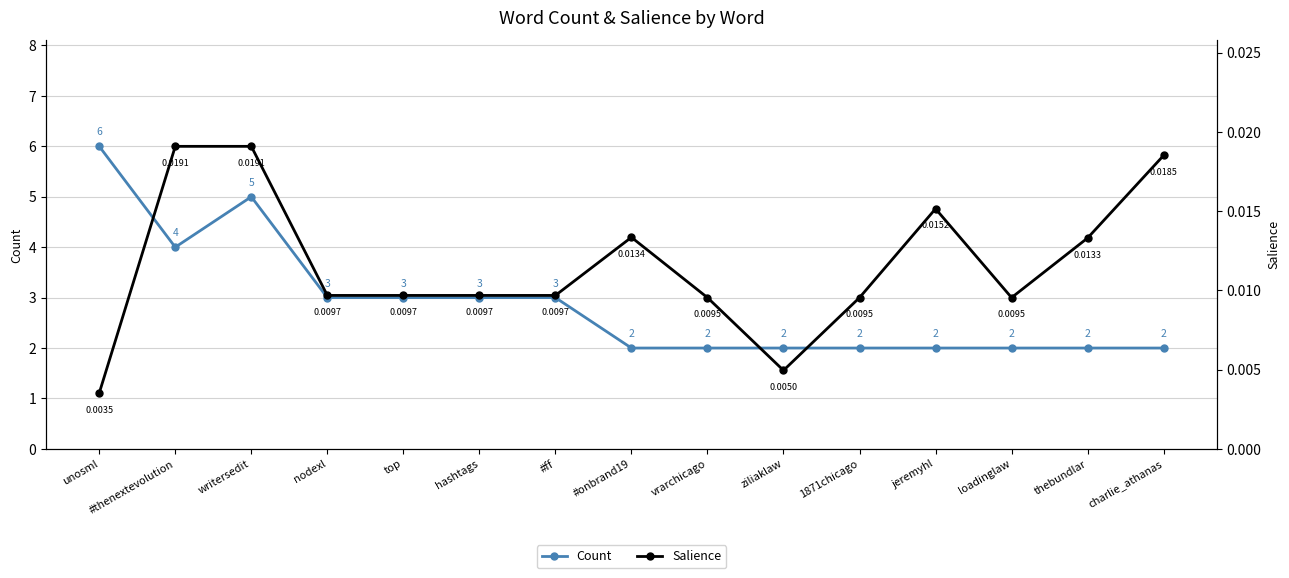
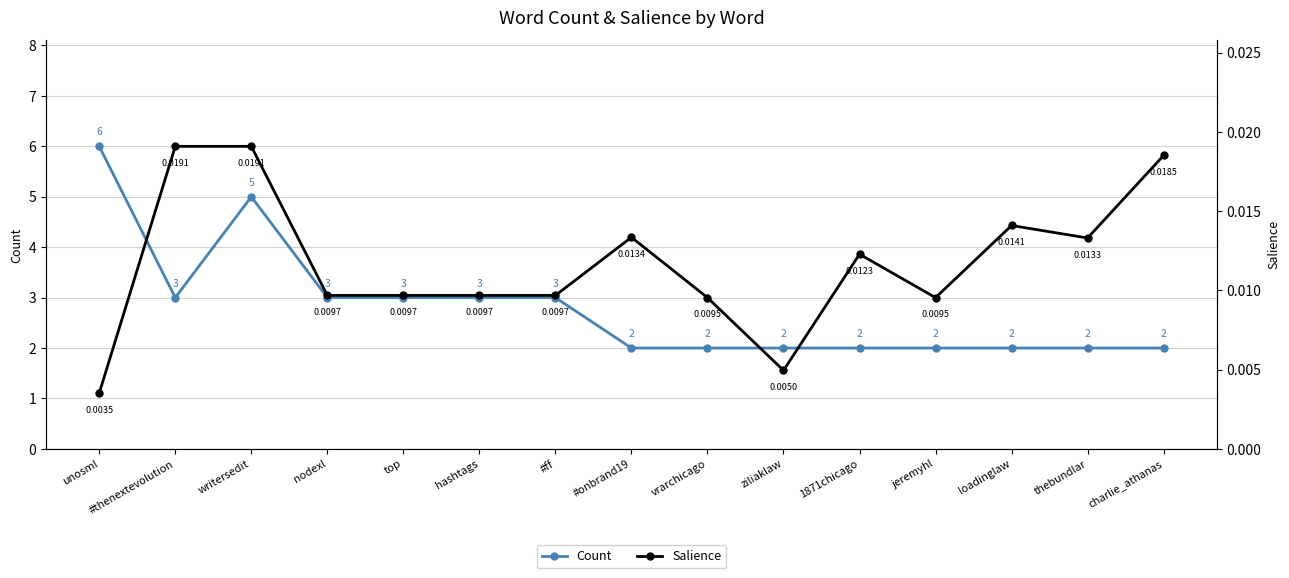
Count, #thenextevolution: 4 -> 3
Salience, 1871chicago: 0.0095 -> 0.0123
Salience, jeremyhl: 0.0152 -> 0.0095
Salience, loadinglaw: 0.0095 -> 0.0141
